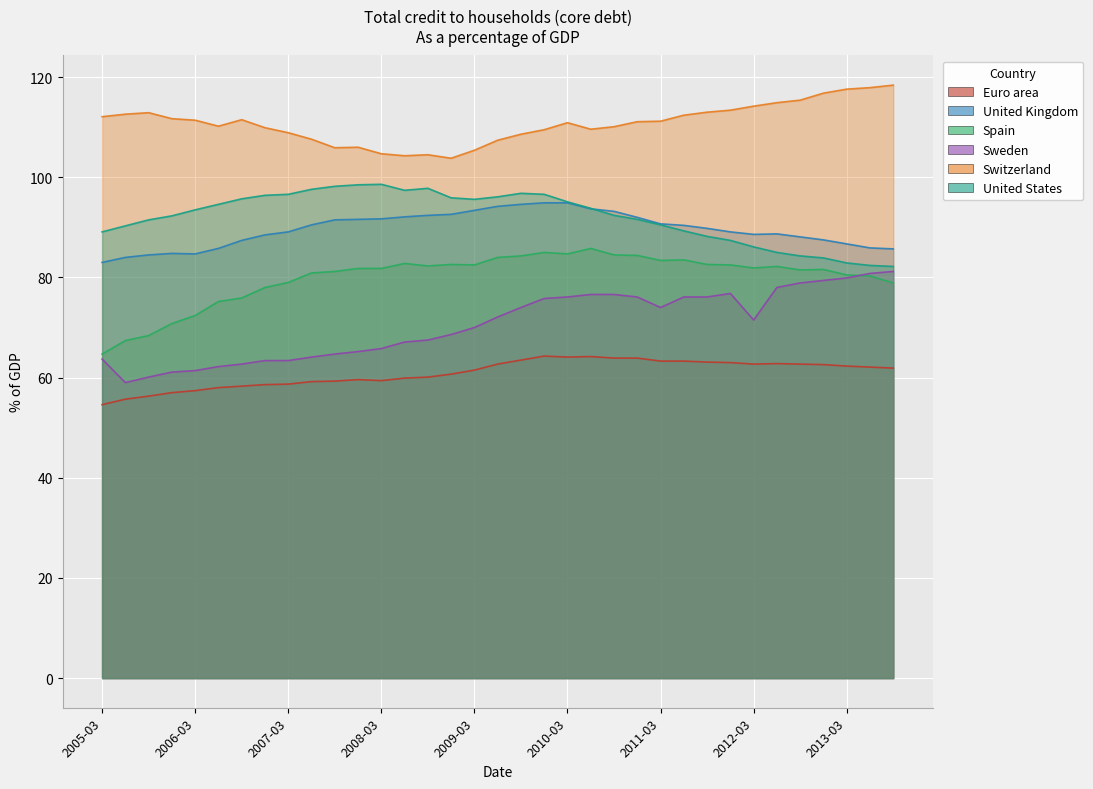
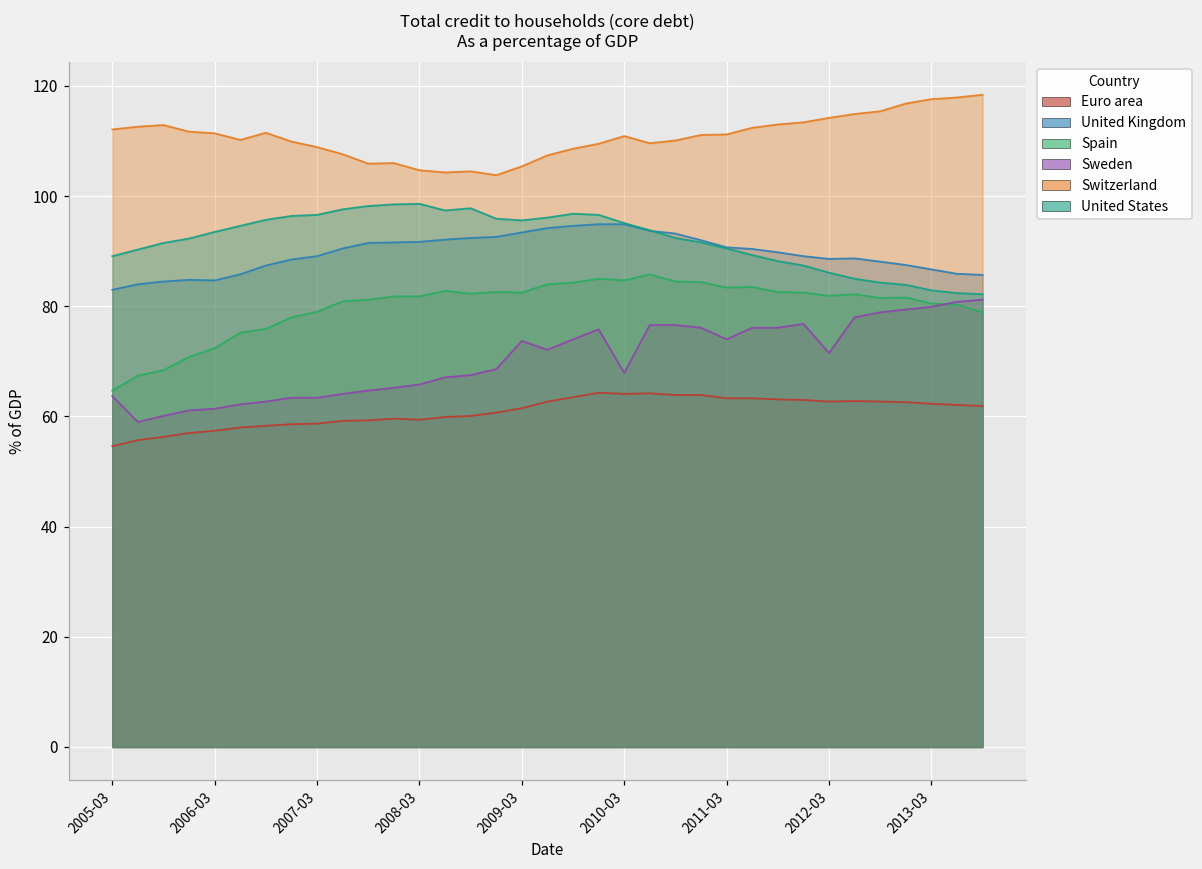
Sweden, 2009-03: 70 -> 74
Sweden, 2010-03: 76 -> 68
